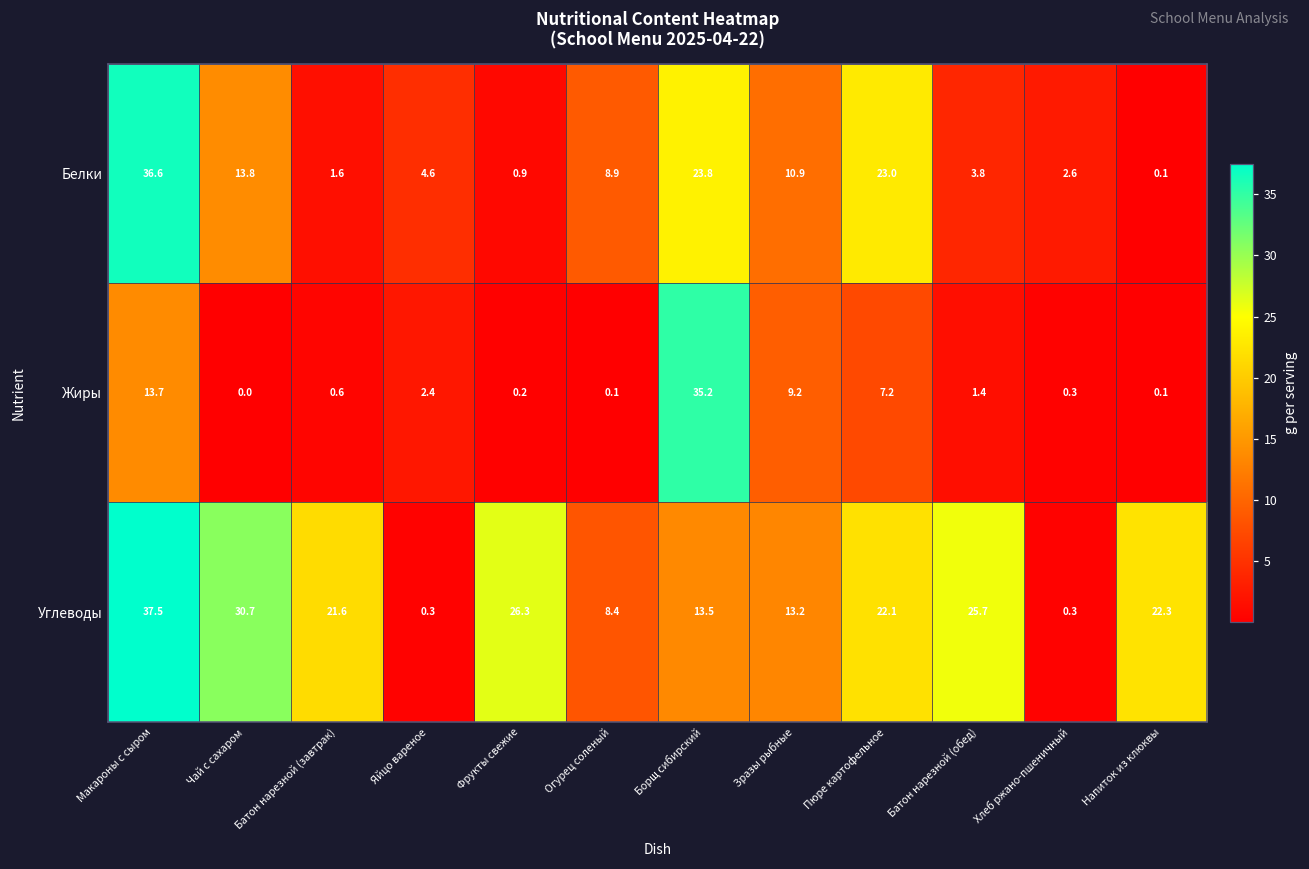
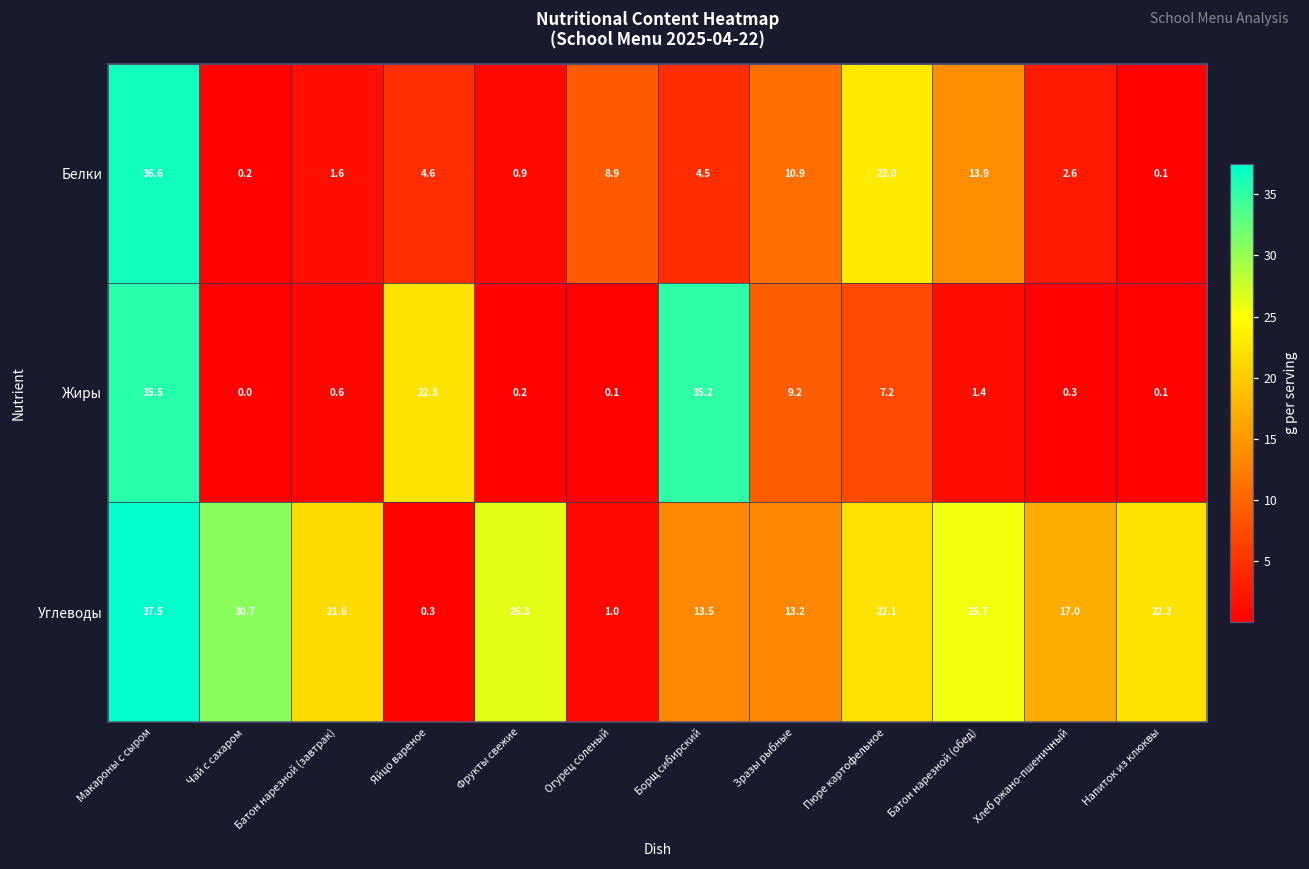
Белки, Чай с сахаром: 13.8 -> 0.2
Белки, Борщ сибирский: 23.8 -> 4.5
Белки, Батон нарезной (обед): 3.8 -> 13.9
Жиры, Макароны с сыром: 13.7 -> 35.5
Жиры, Яйцо вареное: 2.4 -> 22.3
Углеводы, Огурец соленый: 8.4 -> 1.0
Углеводы, Хлеб ржано-пшеничный: 0.3 -> 17.0
